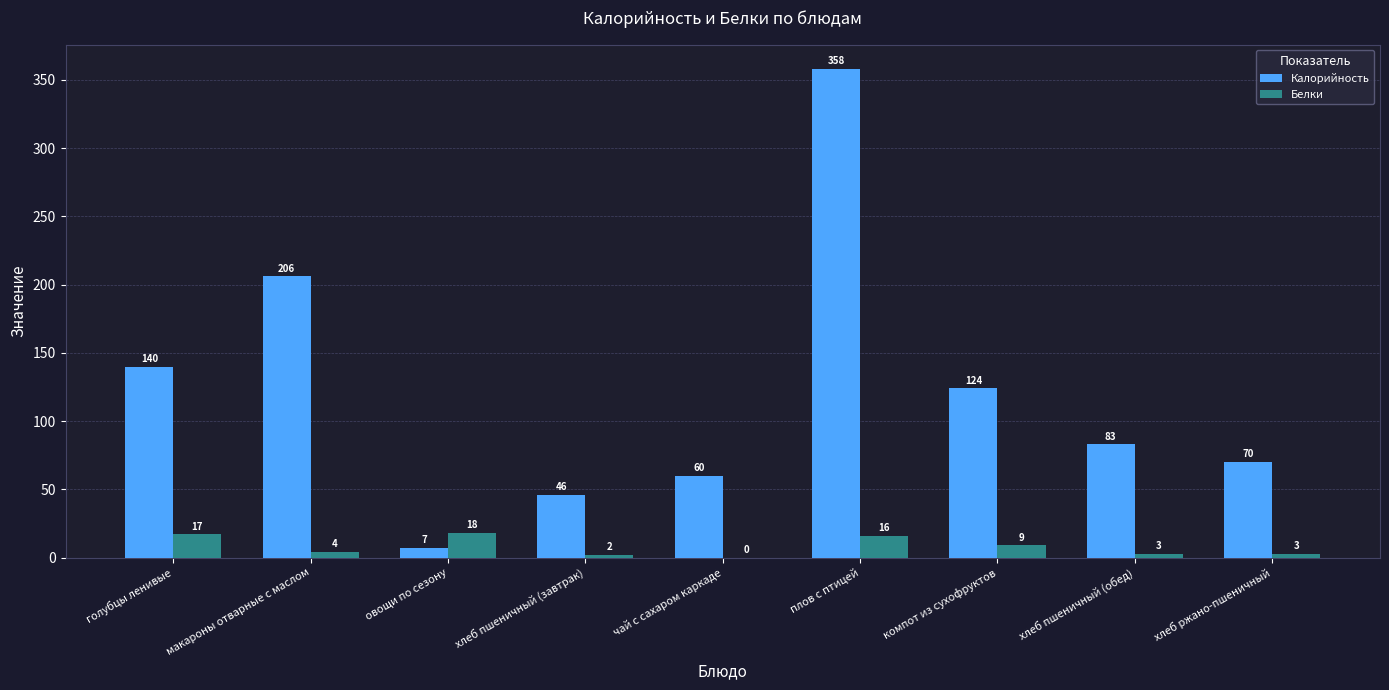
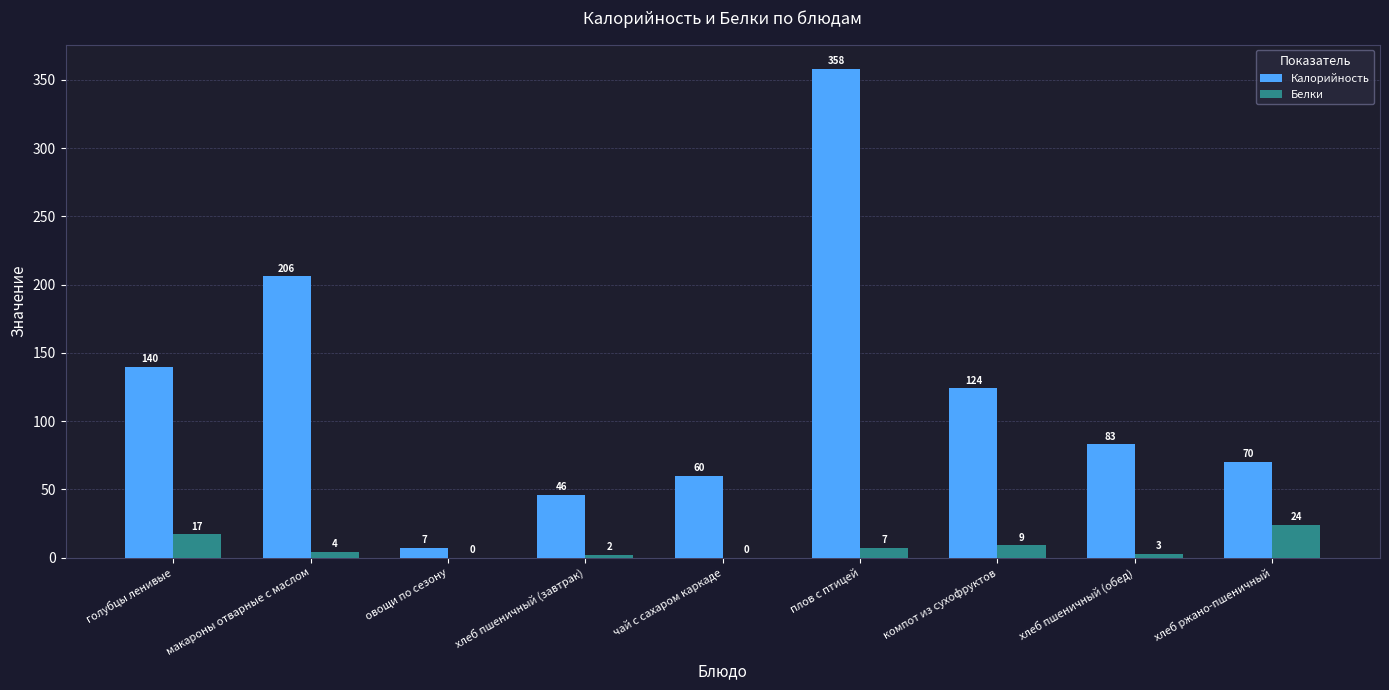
Белки, овощи по сезону: 18 -> 0
Белки, плов с птицей: 16 -> 7
Белки, хлеб ржано-пшеничный: 3 -> 24
